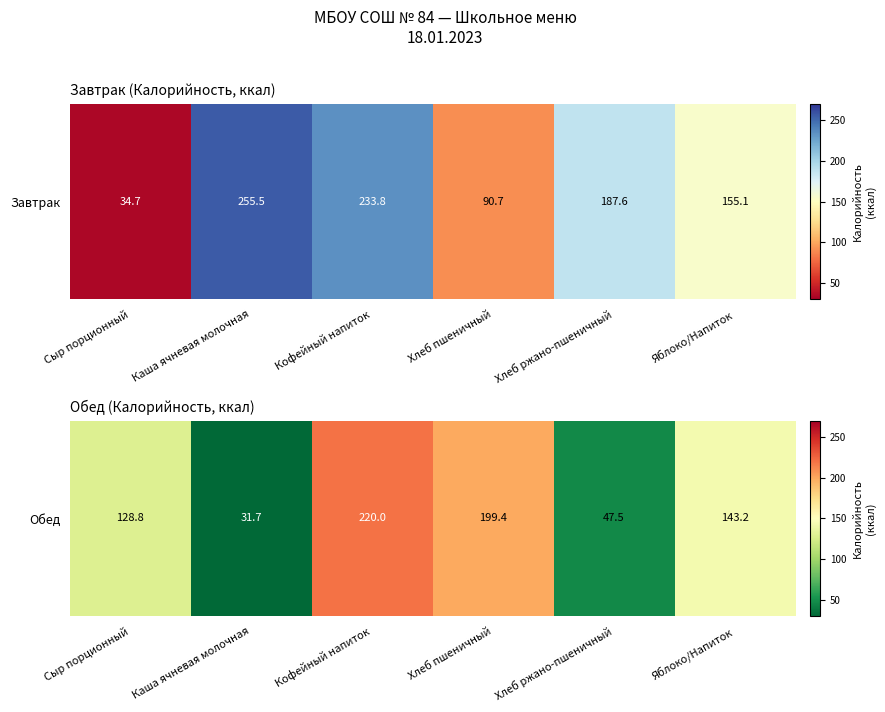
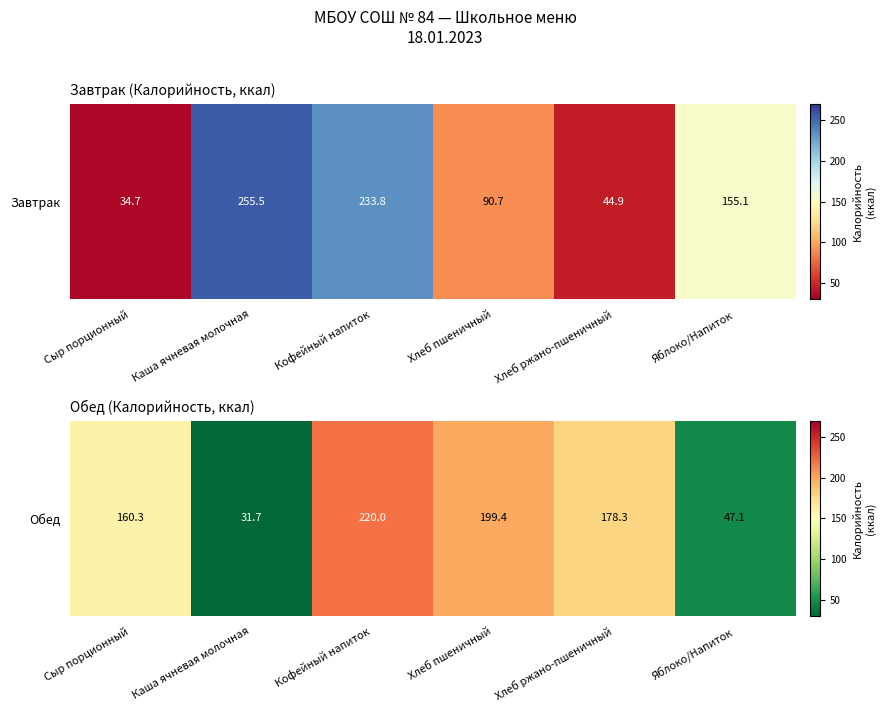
Завтрак (Калорийность, ккал), Завтрак, Хлеб ржано-пшеничный: 187.6 -> 44.9
Обед (Калорийность, ккал), Обед, Сыр порционный: 128.8 -> 160.3
Обед (Калорийность, ккал), Обед, Хлеб ржано-пшеничный: 47.5 -> 178.3
Обед (Калорийность, ккал), Обед, Яблоко/Напиток: 143.2 -> 47.1
